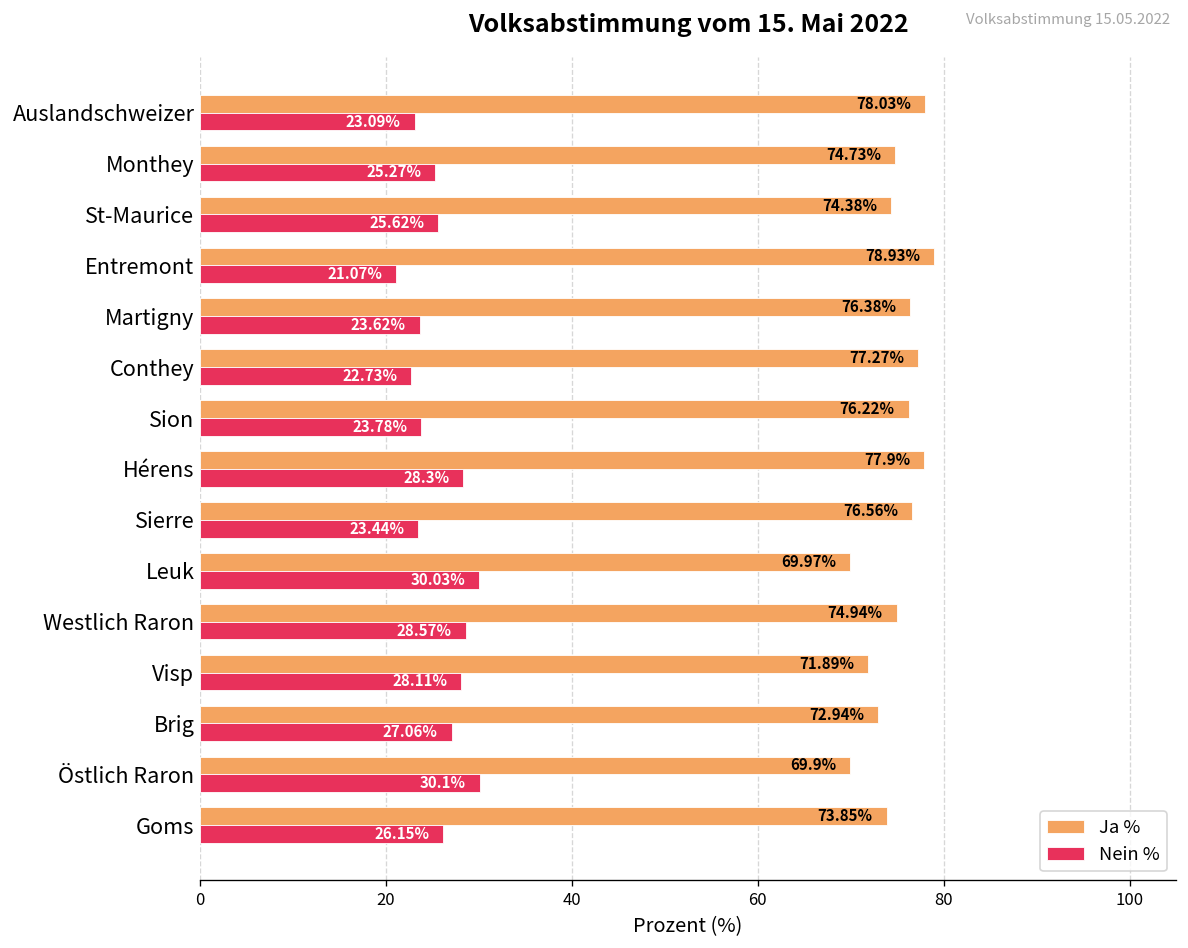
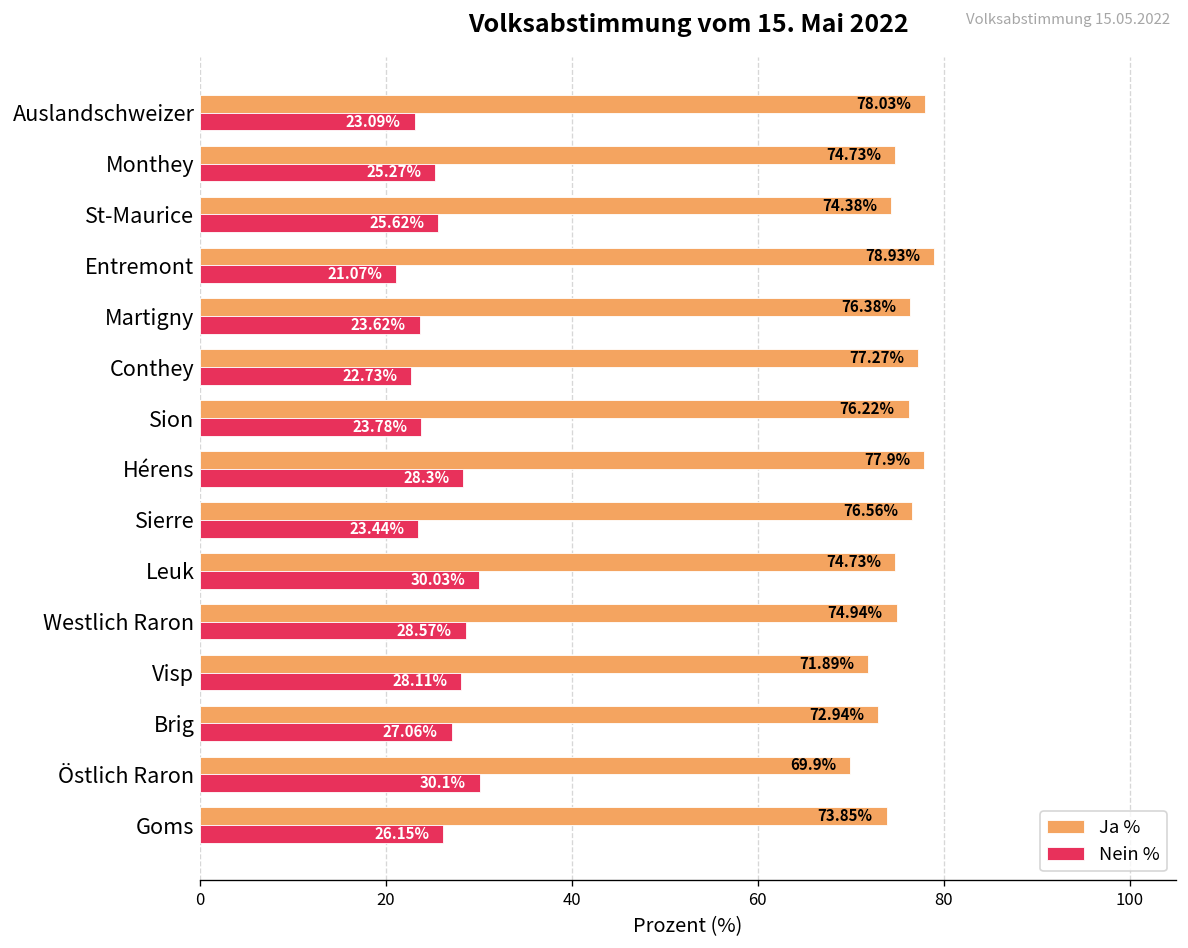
Ja %, Leuk: 69.97% -> 74.73%
